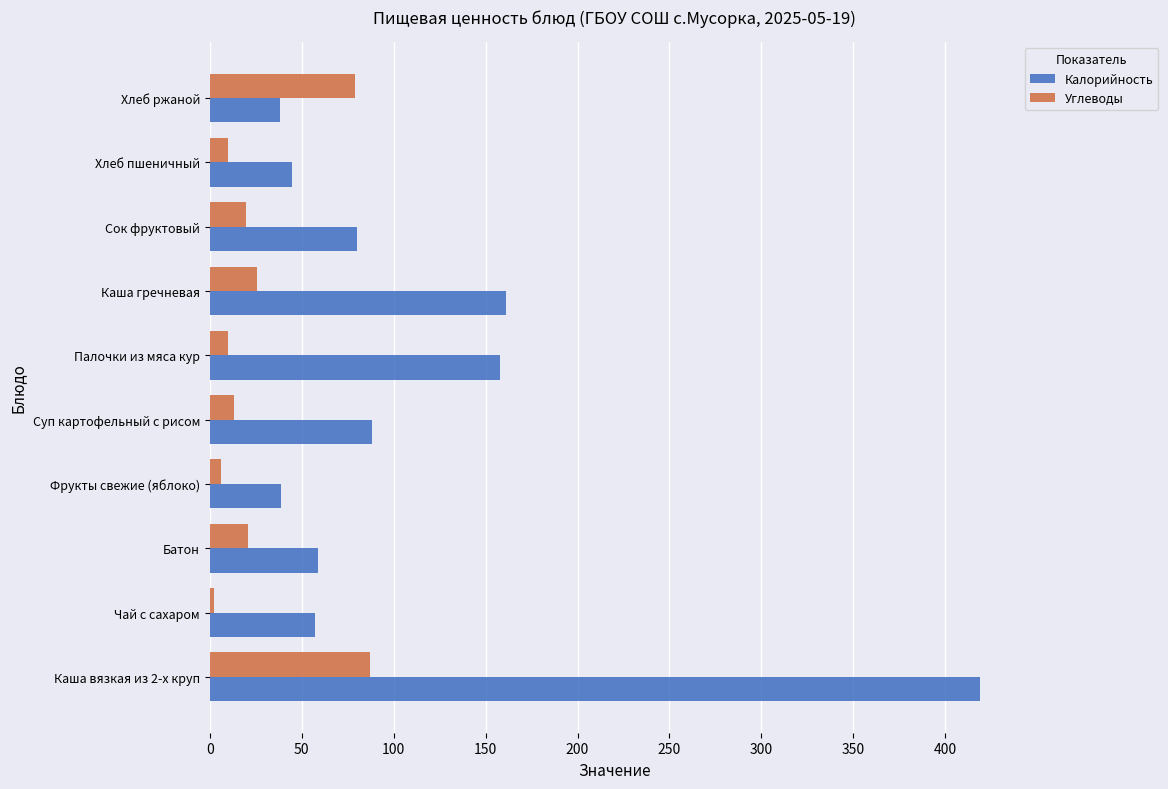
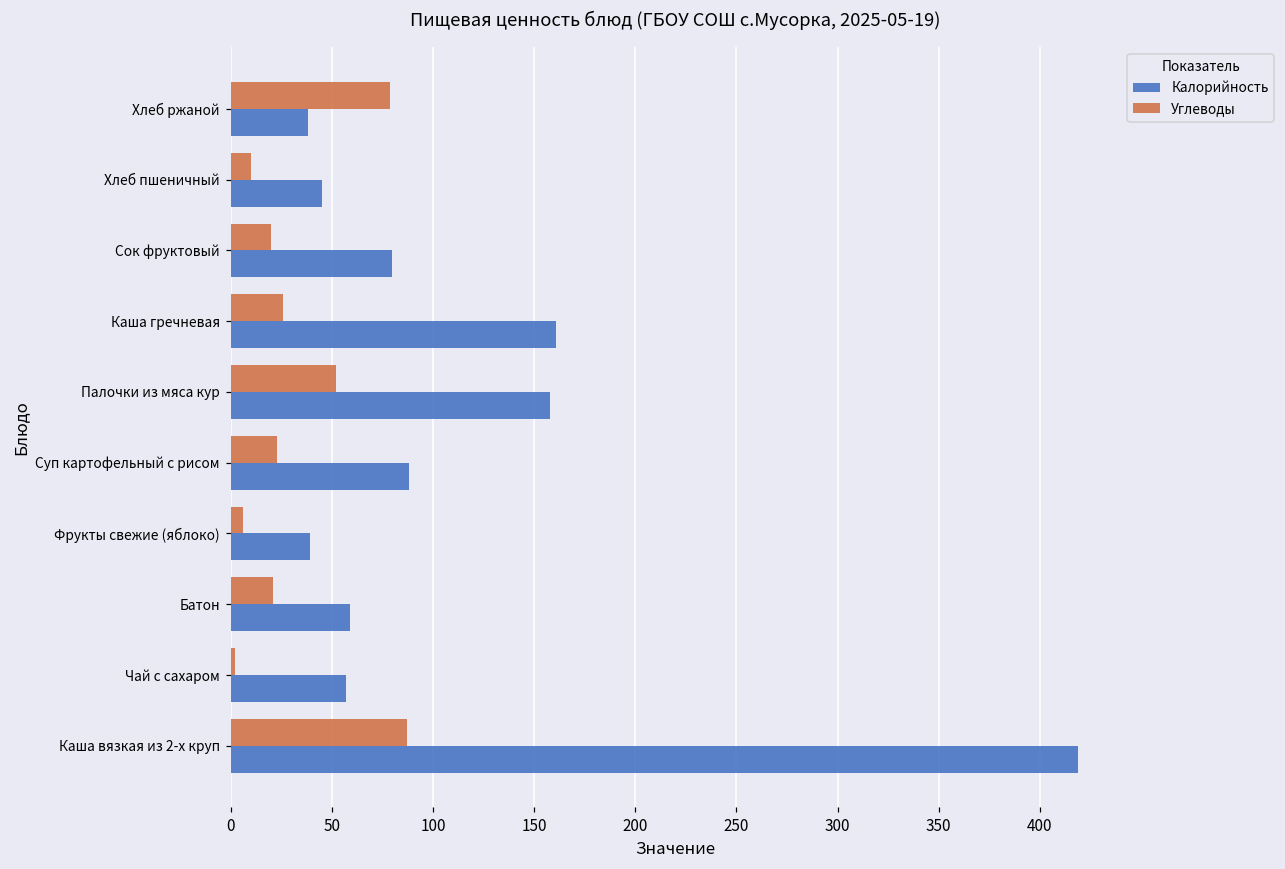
Углеводы, Палочки из мяса кур: 10 -> 52
Углеводы, Суп картофельный с рисом: 13 -> 23
